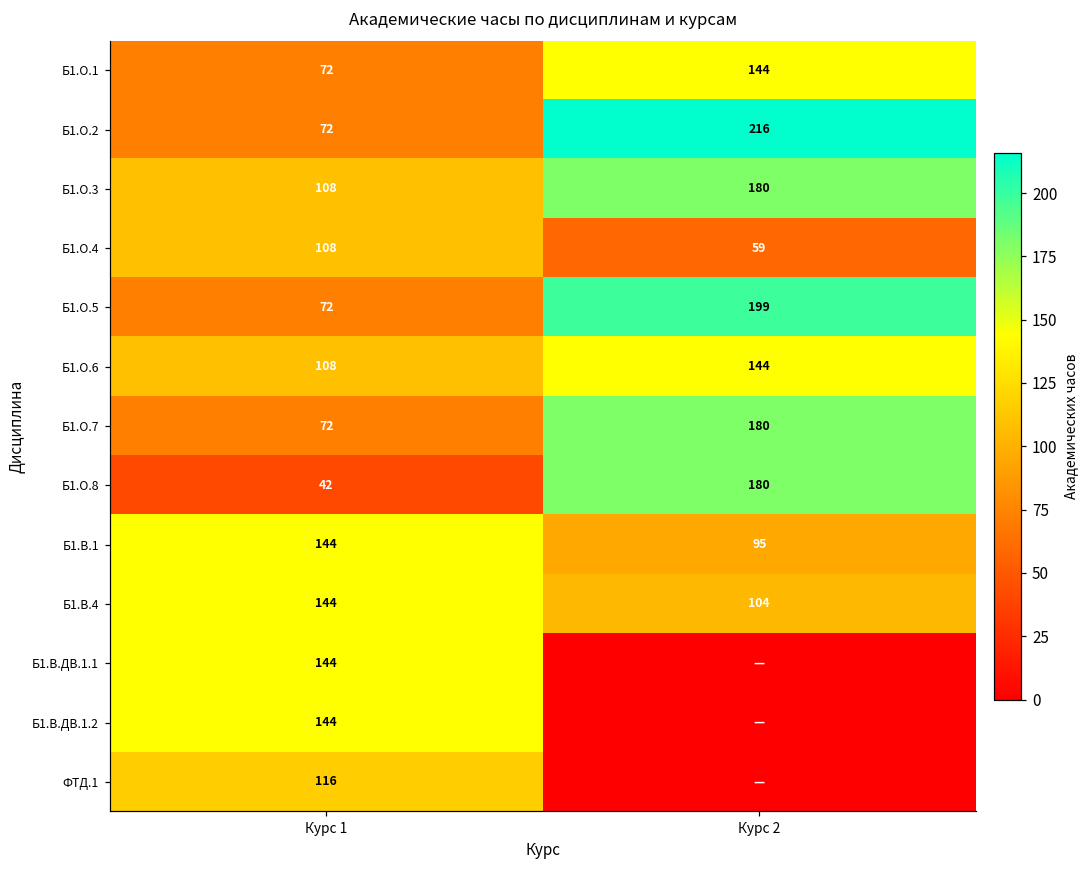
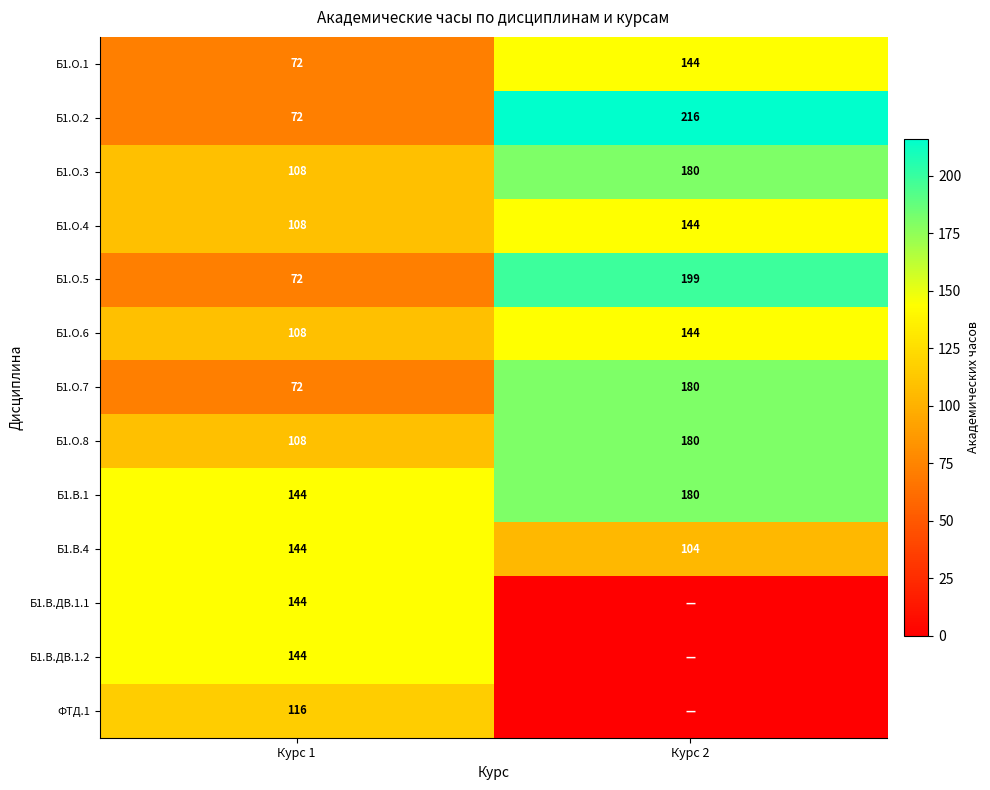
Б1.О.4, Курс 2: 59 -> 144
Б1.О.8, Курс 1: 42 -> 108
Б1.В.1, Курс 2: 95 -> 180
